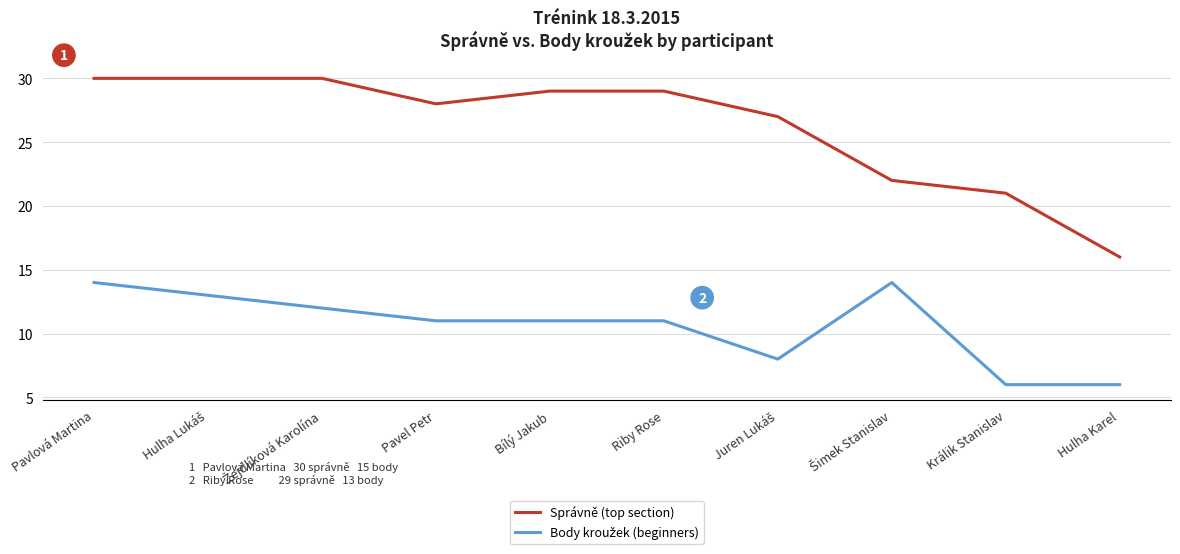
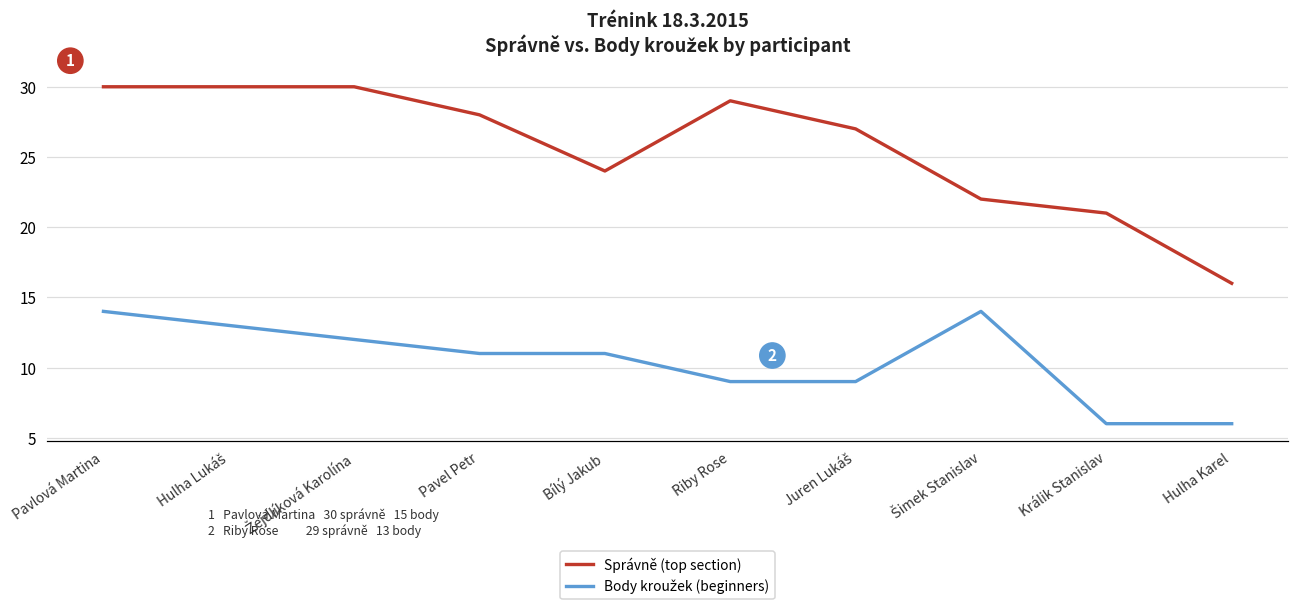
Správně (top section), Bílý Jakub: 29 -> 24
Body kroužek (beginners), Riby Rose: 11 -> 9
Body kroužek (beginners), Juren Lukáš: 8 -> 9
